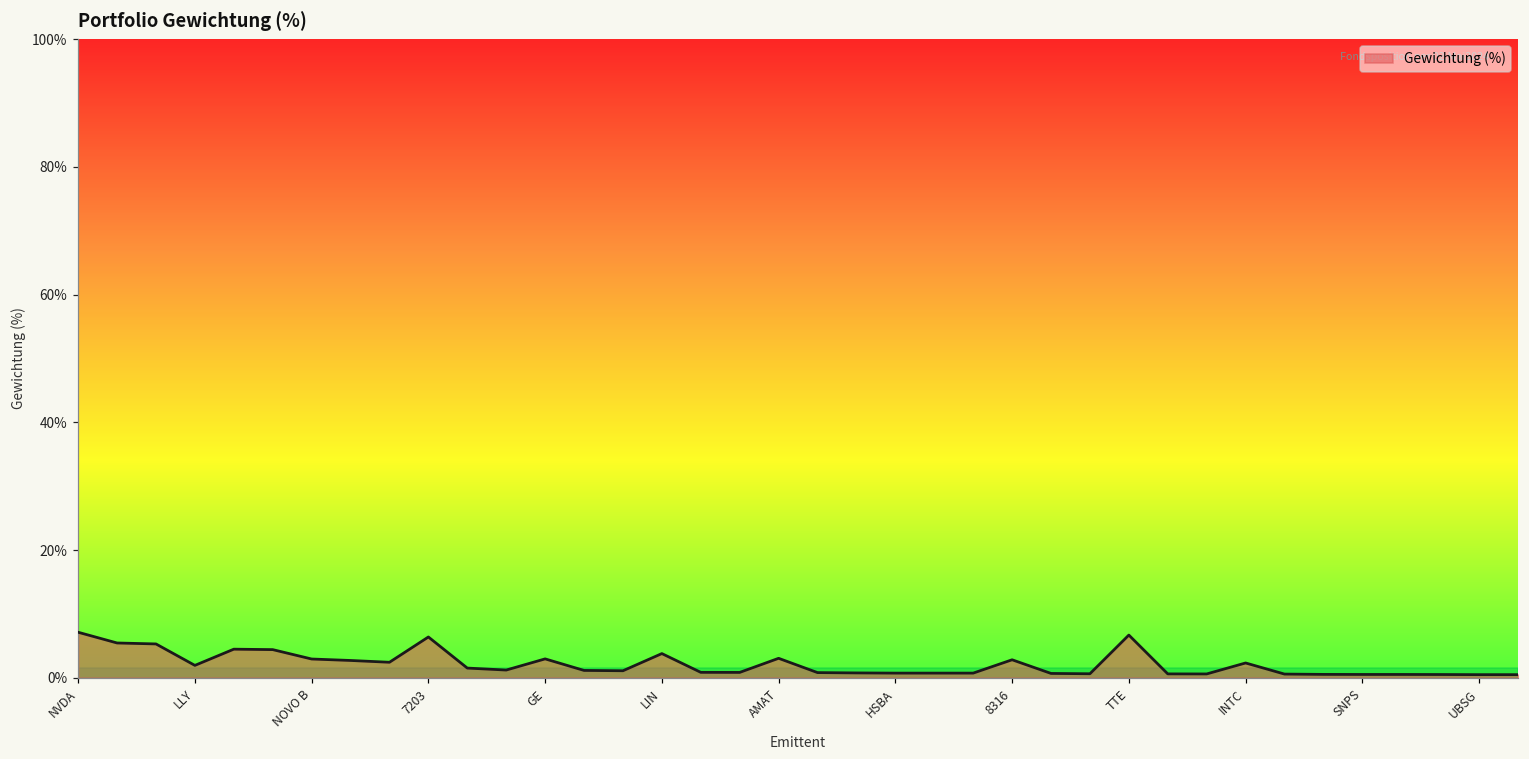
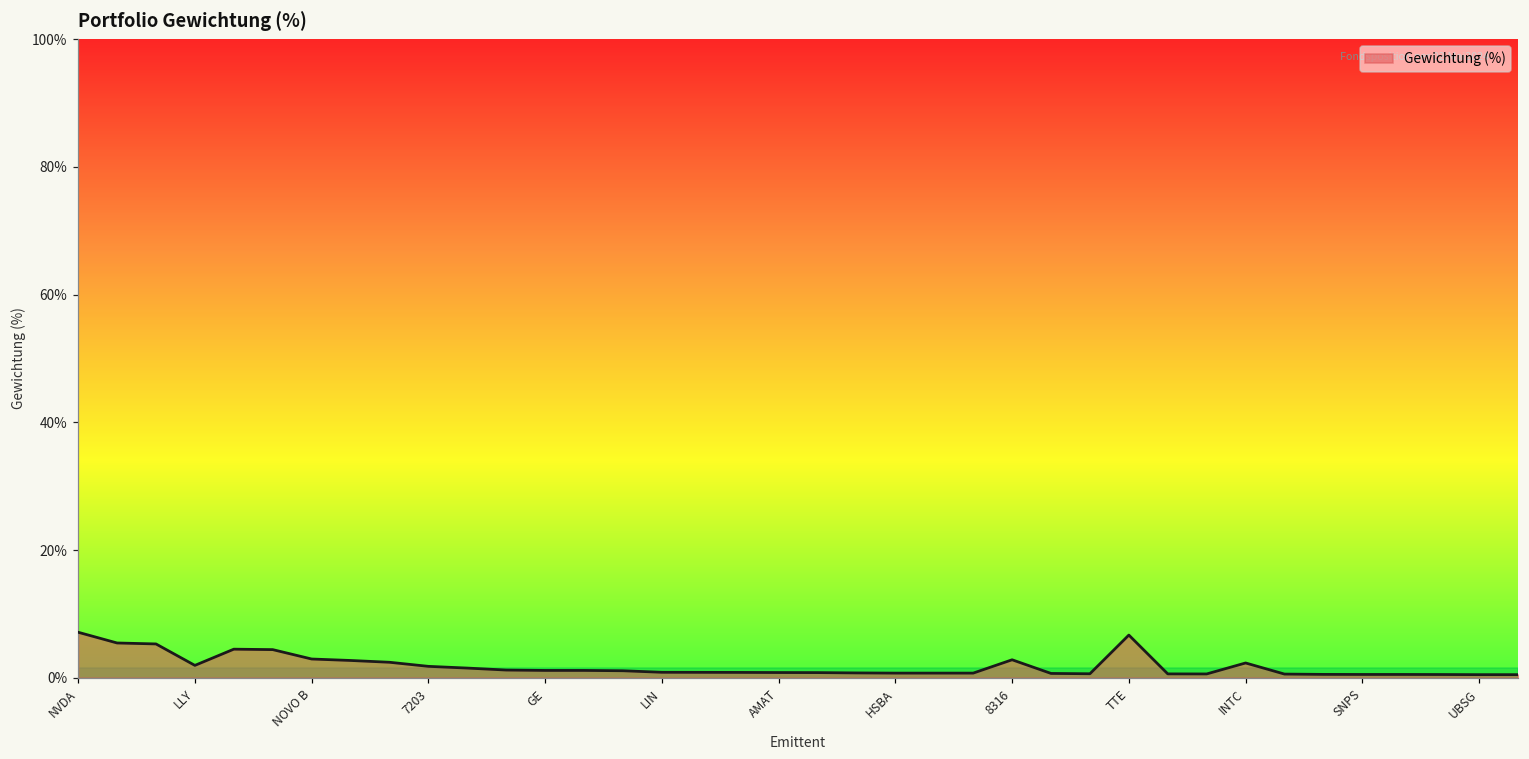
7203: 6% -> 2%
GE: 3% -> 1%
LIN: 4% -> 1%
AMAT: 3% -> 1%
